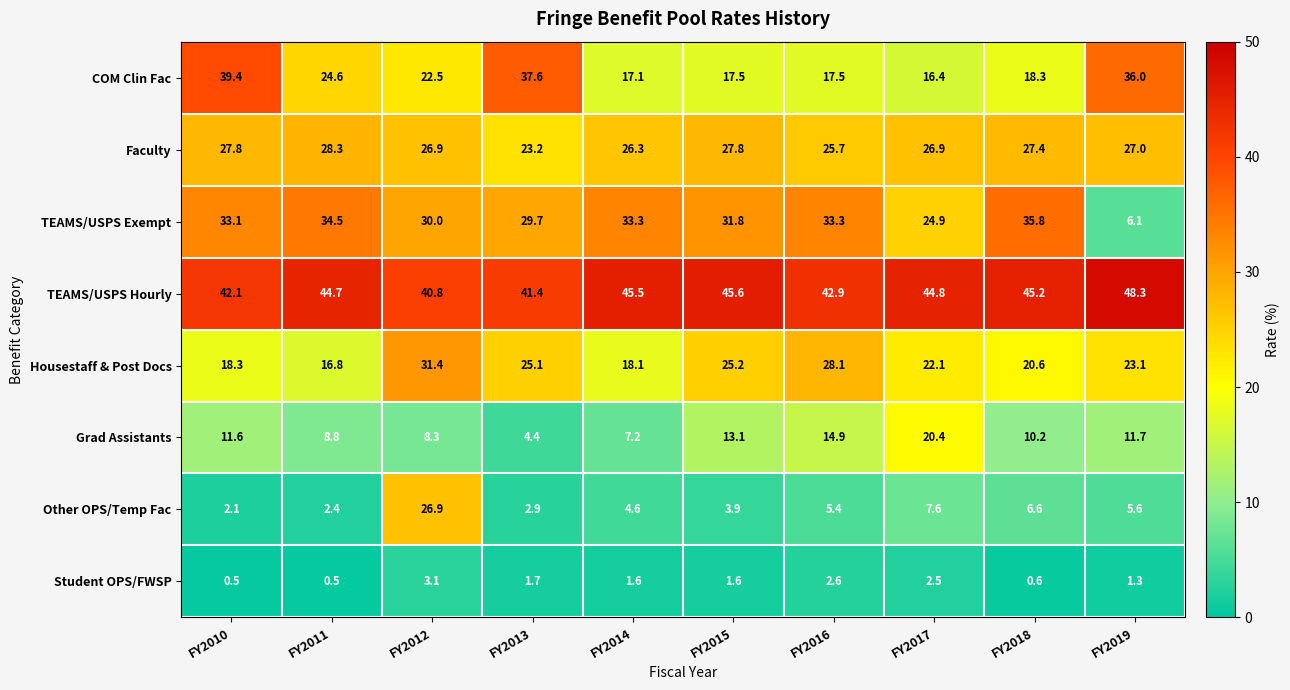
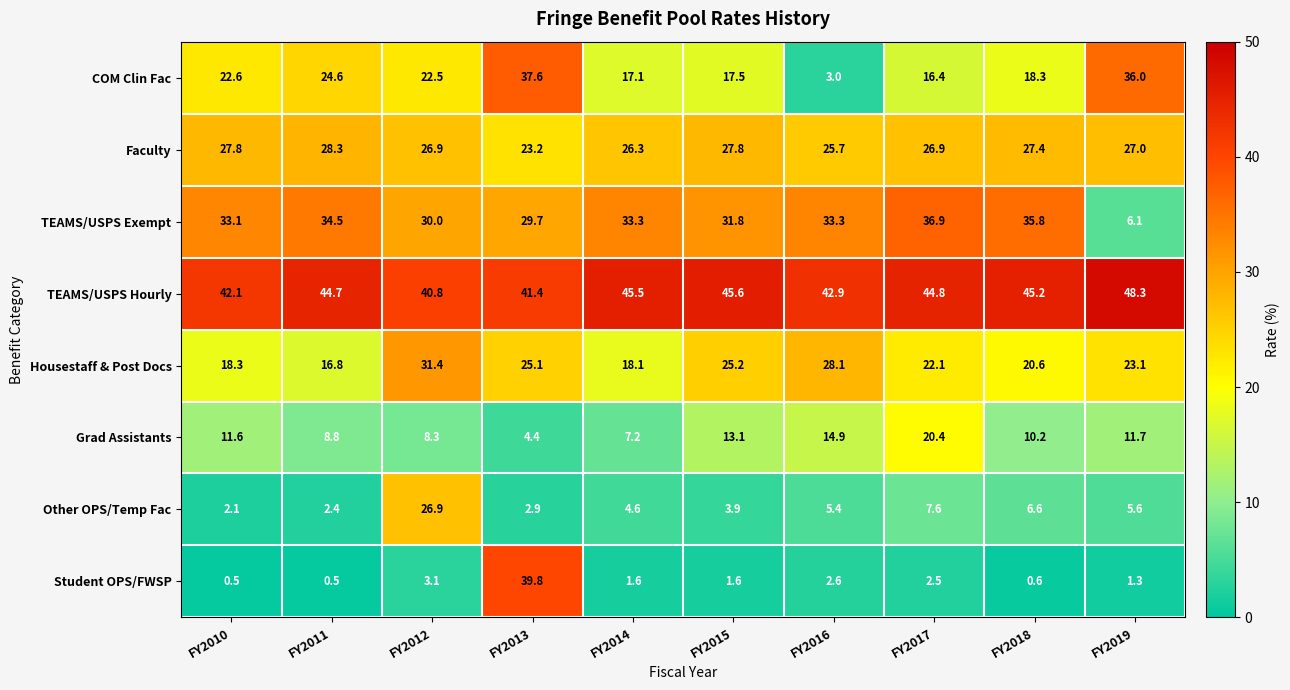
COM Clin Fac, FY2010: 39.4 -> 22.6
COM Clin Fac, FY2016: 17.5 -> 3.0
TEAMS/USPS Exempt, FY2017: 24.9 -> 36.9
Student OPS/FWSP, FY2013: 1.7 -> 39.8
